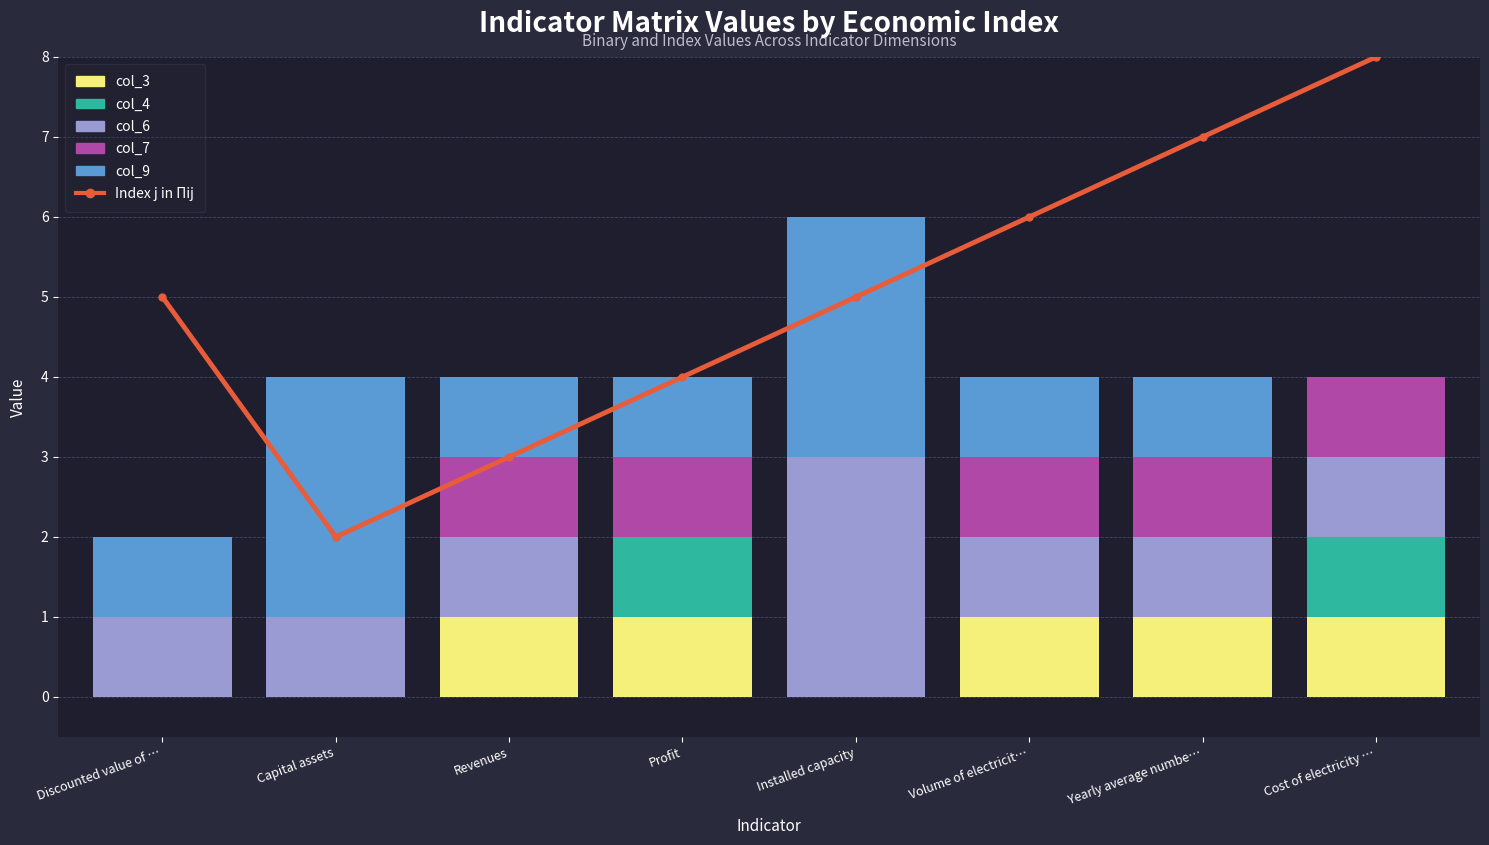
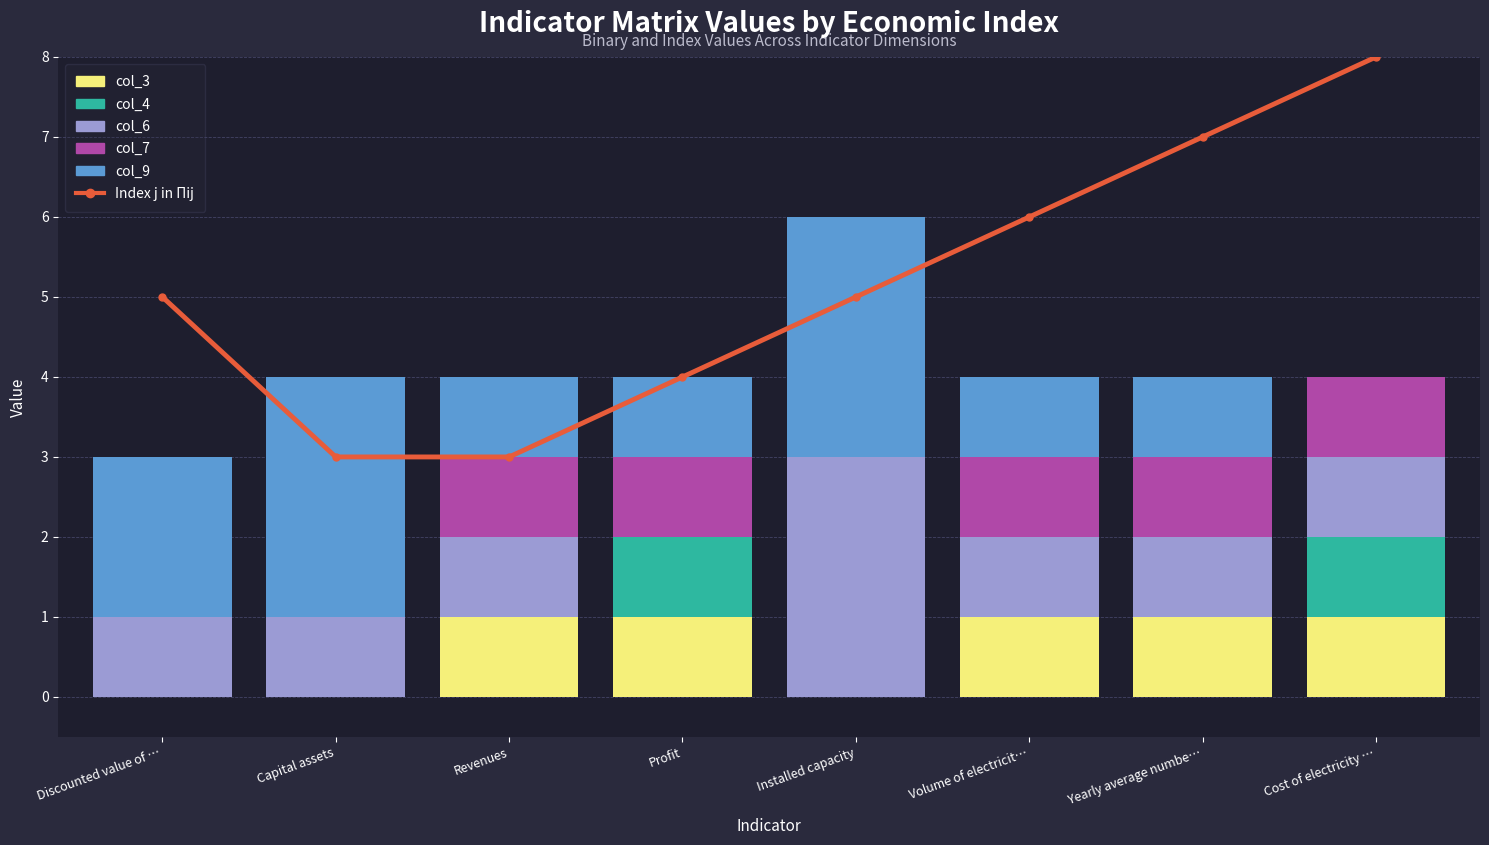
col_9, Discounted value of …: 1 -> 2
Index j in Пij, Capital assets: 2 -> 3
